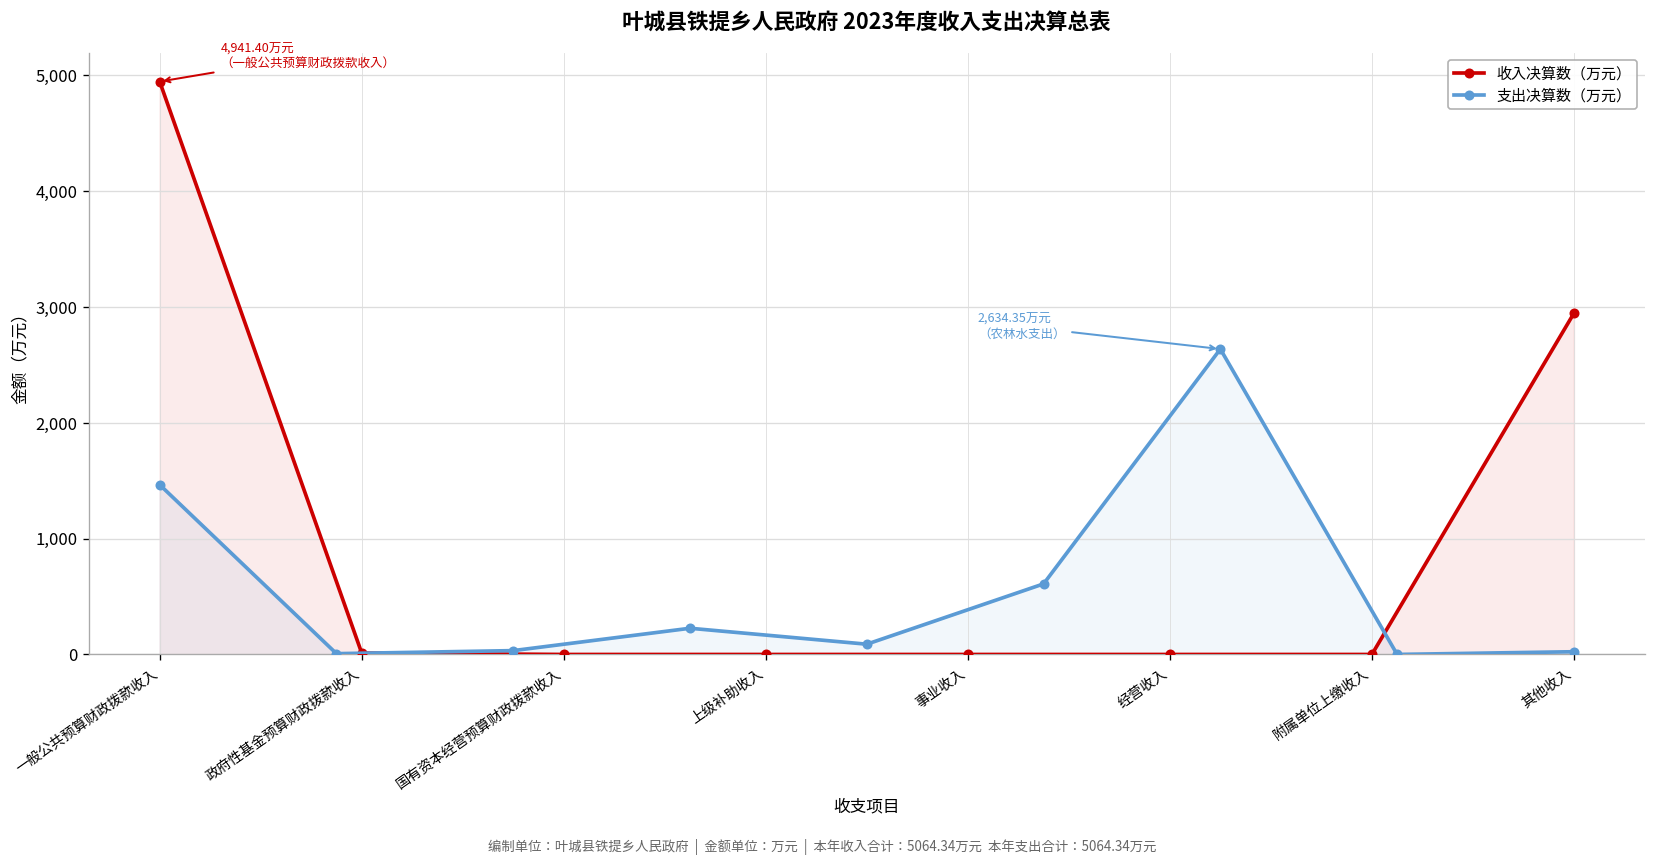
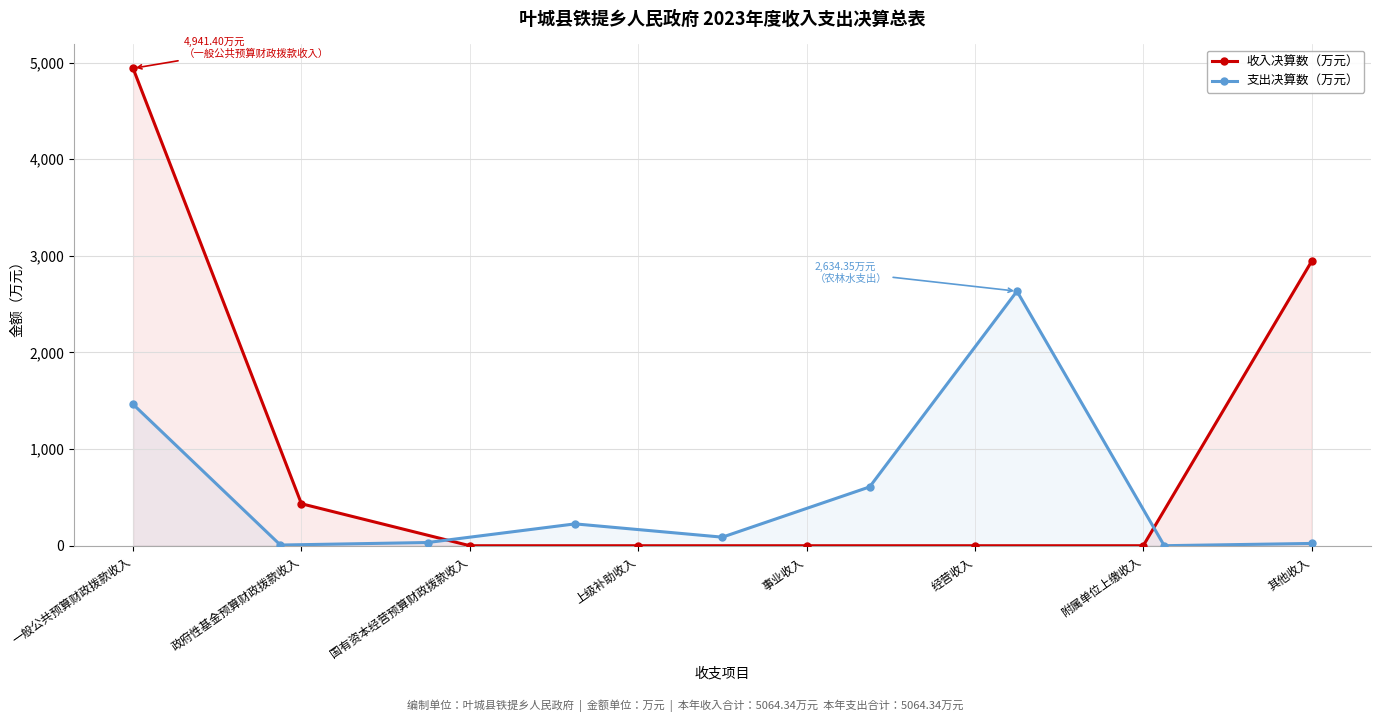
收入决算数（万元）, 政府性基金预算财政拨款收入: 0 -> 400
